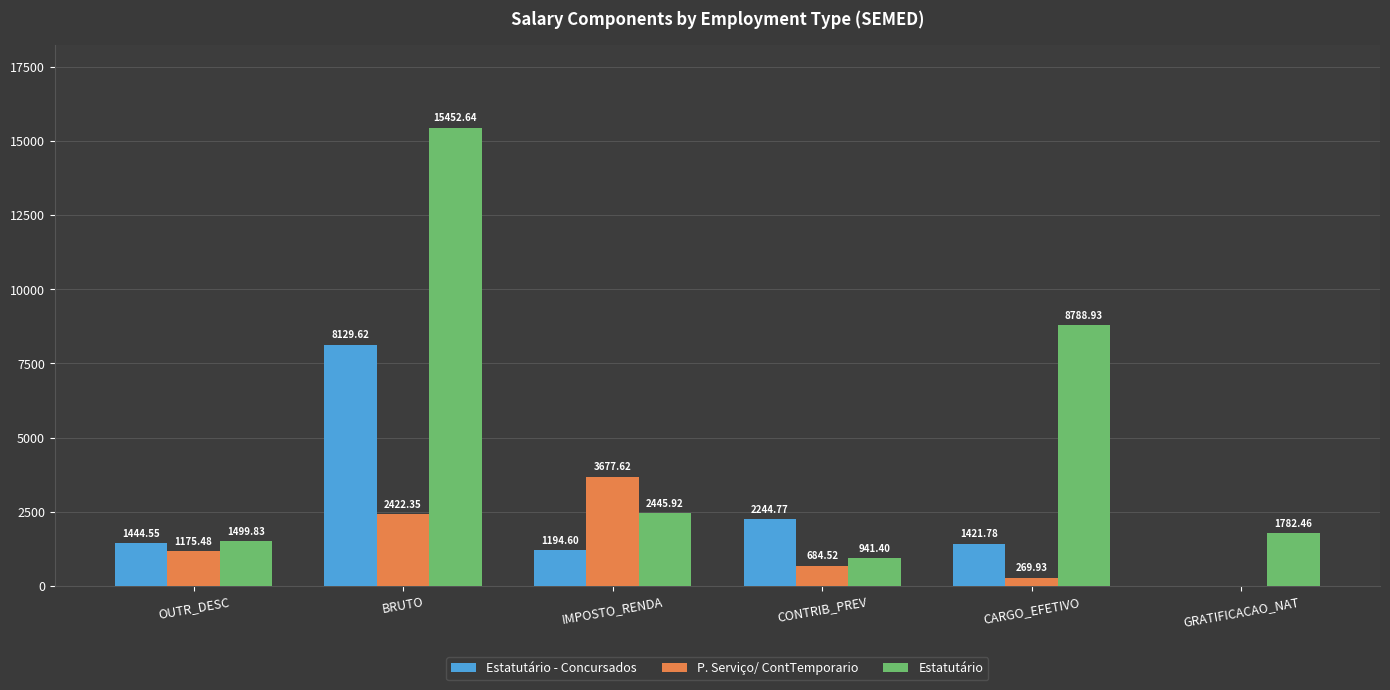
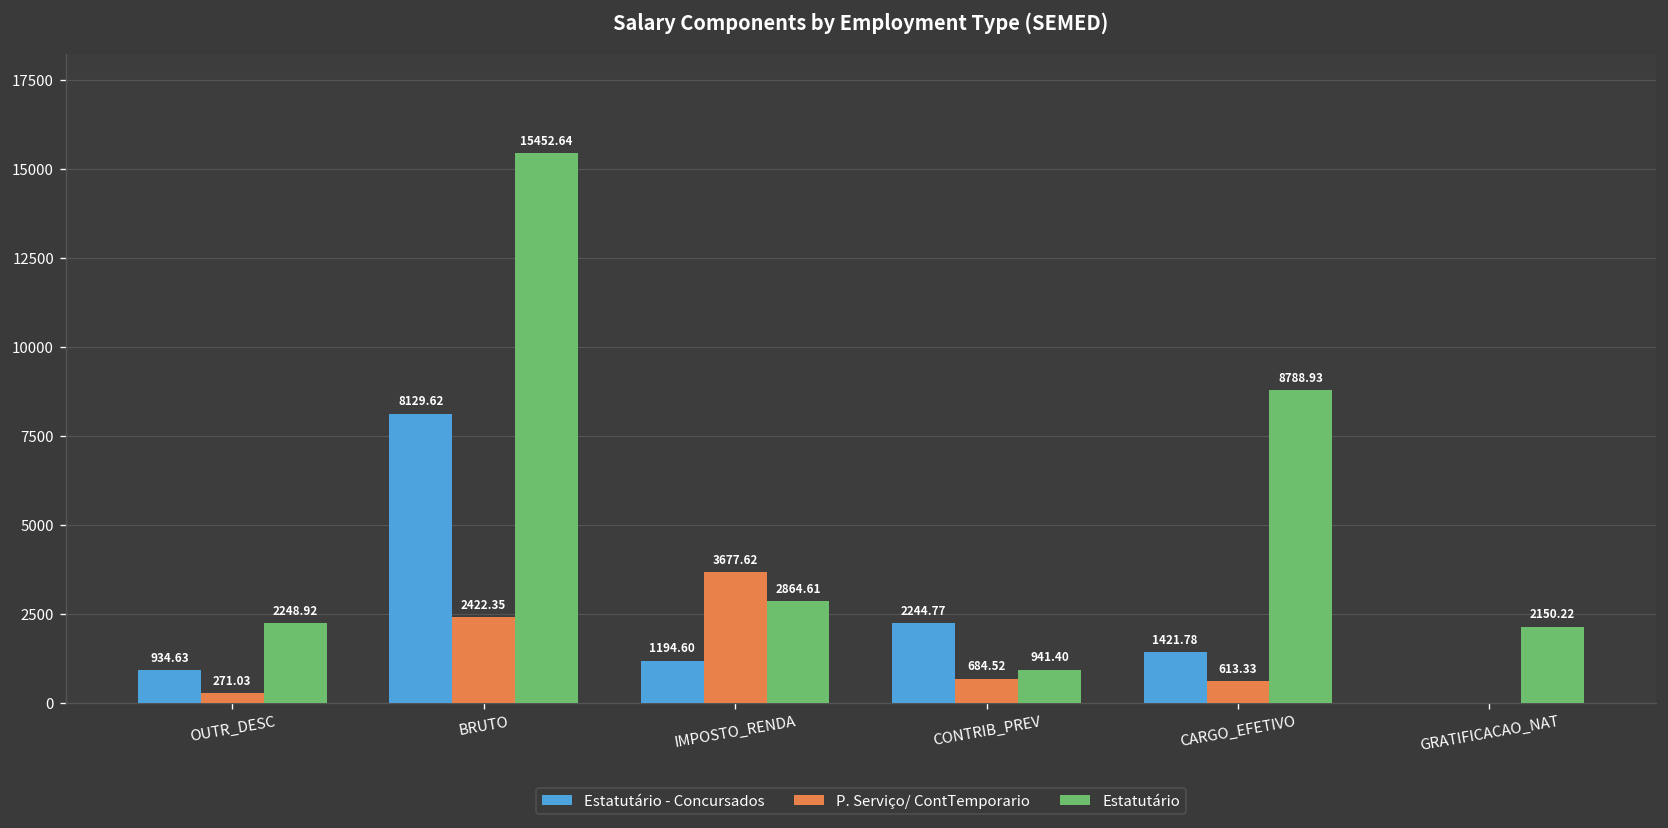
Estatutário - Concursados, OUTR_DESC: 1444.55 -> 934.63
P. Serviço/ ContTemporario, OUTR_DESC: 1175.48 -> 271.03
Estatutário, OUTR_DESC: 1499.83 -> 2248.92
Estatutário, IMPOSTO_RENDA: 2445.92 -> 2864.61
P. Serviço/ ContTemporario, CARGO_EFETIVO: 269.93 -> 613.33
Estatutário, GRATIFICACAO_NAT: 1782.46 -> 2150.22
